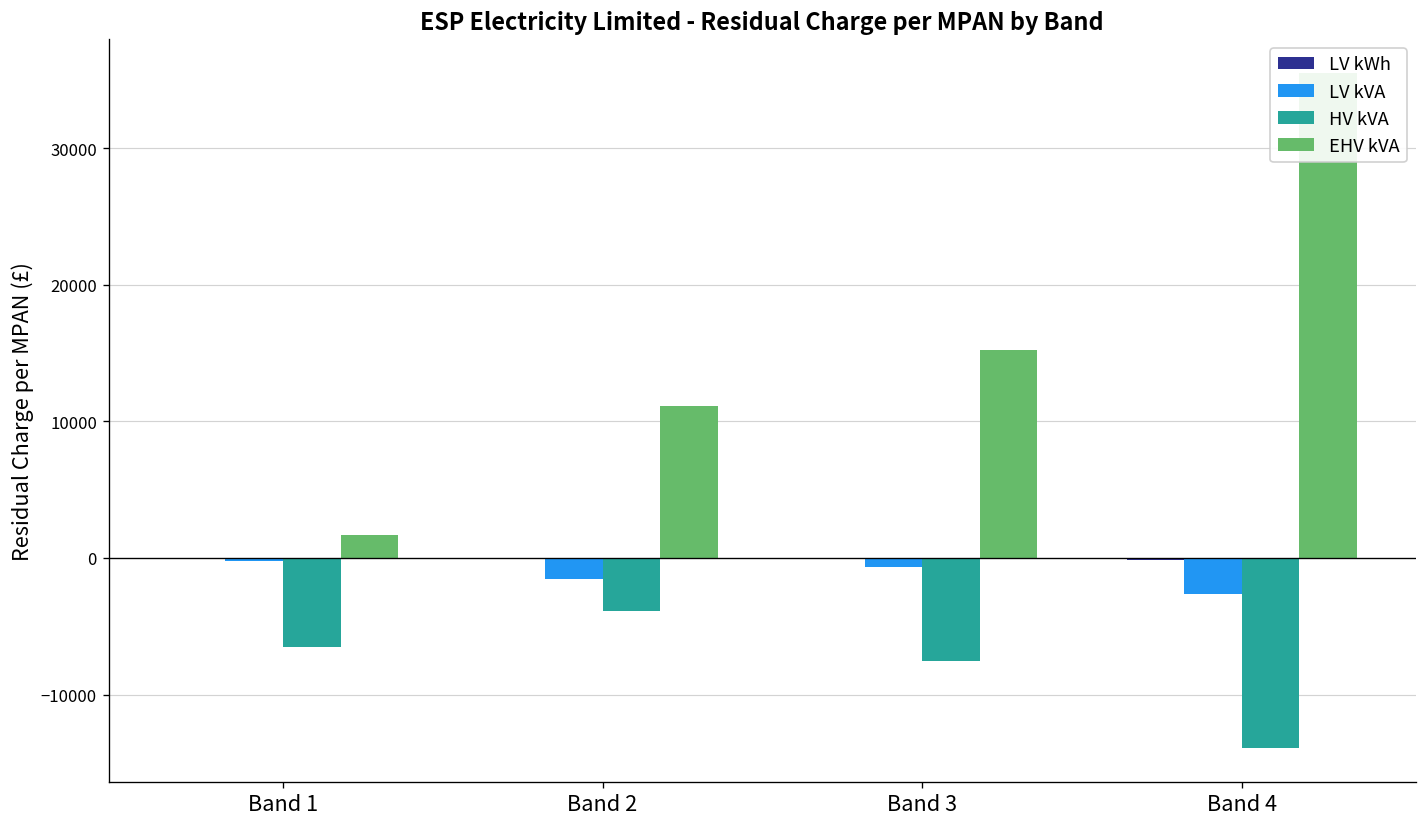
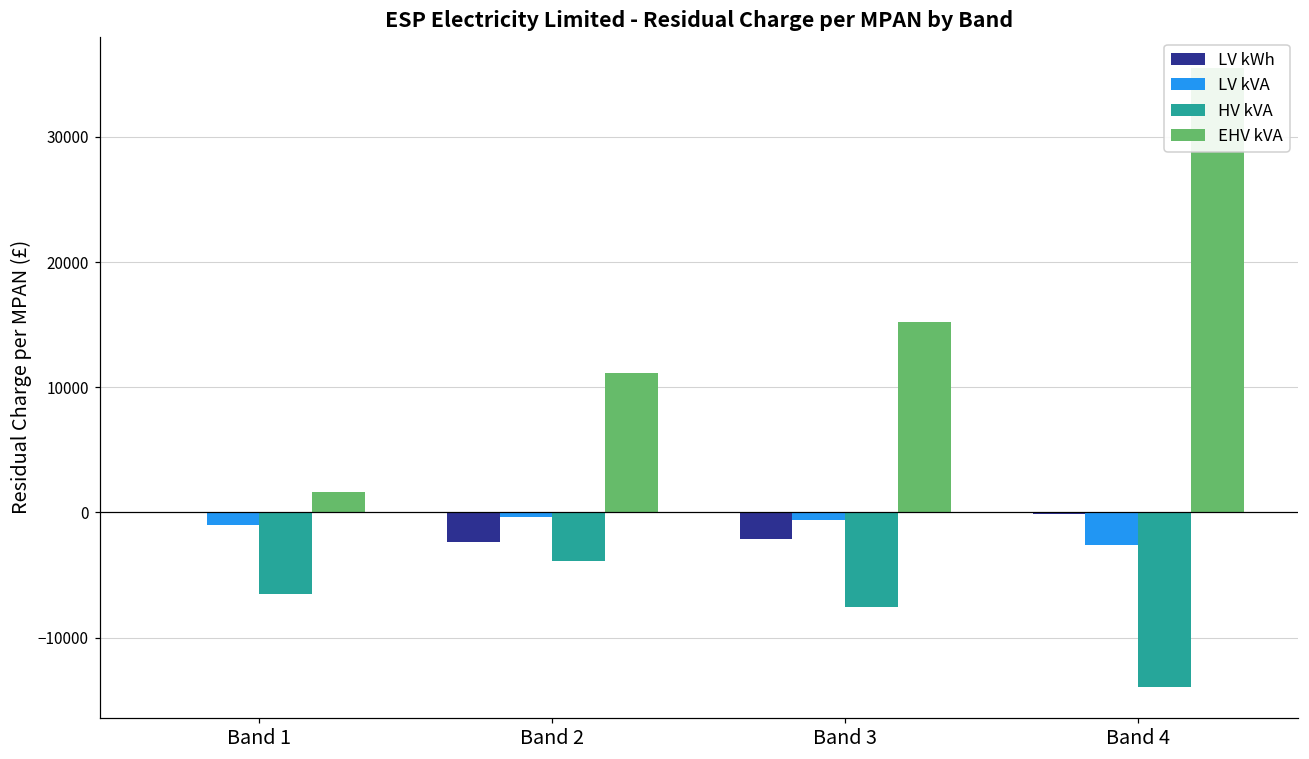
LV kVA, Band 1: -200 -> -1000
LV kWh, Band 2: 0 -> -2400
LV kVA, Band 2: -1500 -> -400
LV kWh, Band 3: 0 -> -2100
